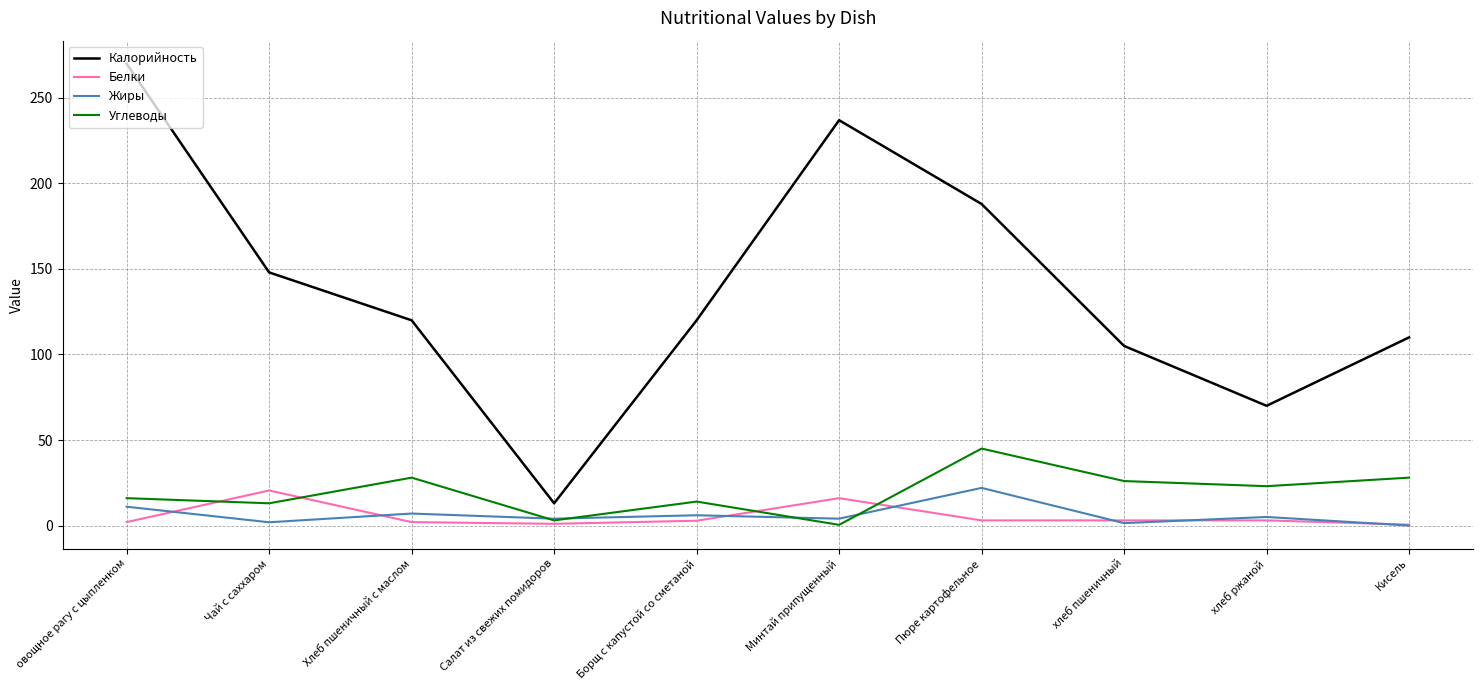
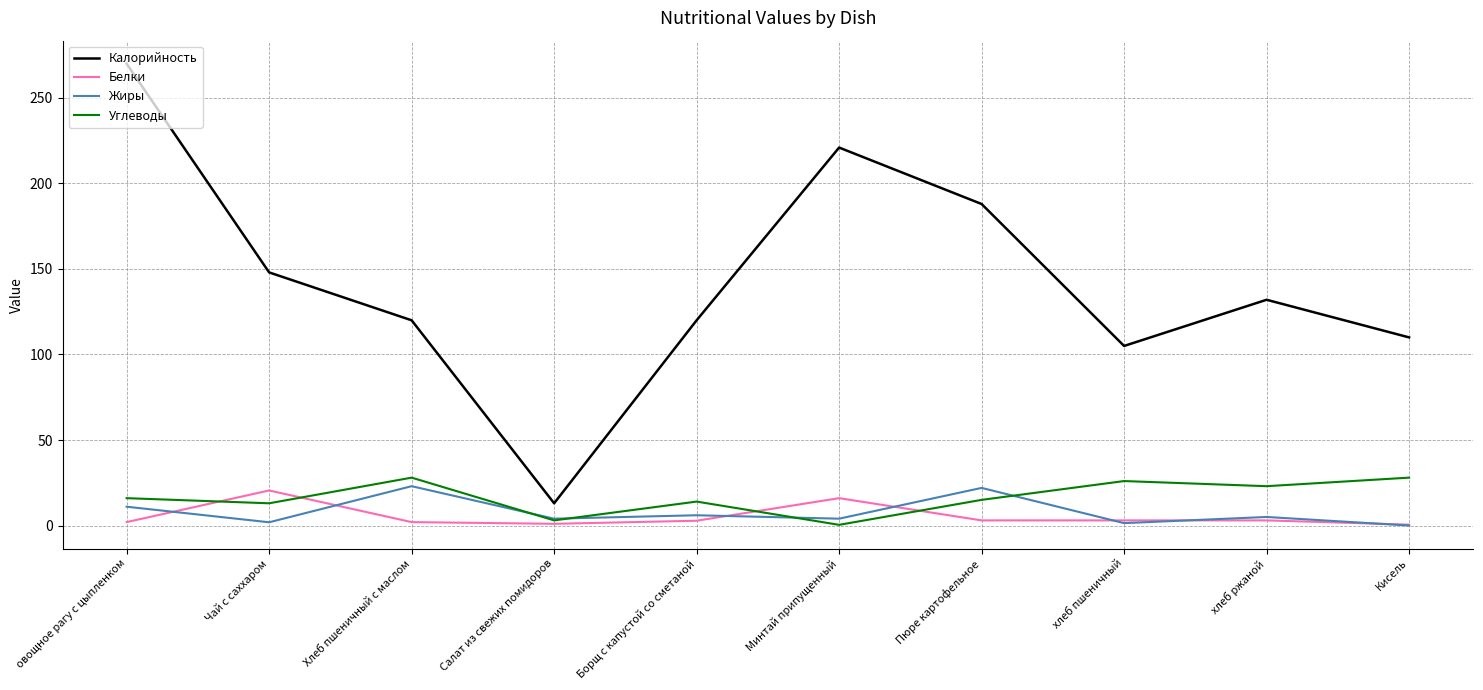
Жиры, Хлеб пшеничный с маслом: 7 -> 23
Калорийность, Минтай припущенный: 237 -> 221
Углеводы, Пюре картофельное: 45 -> 15
Калорийность, хлеб ржаной: 70 -> 132
